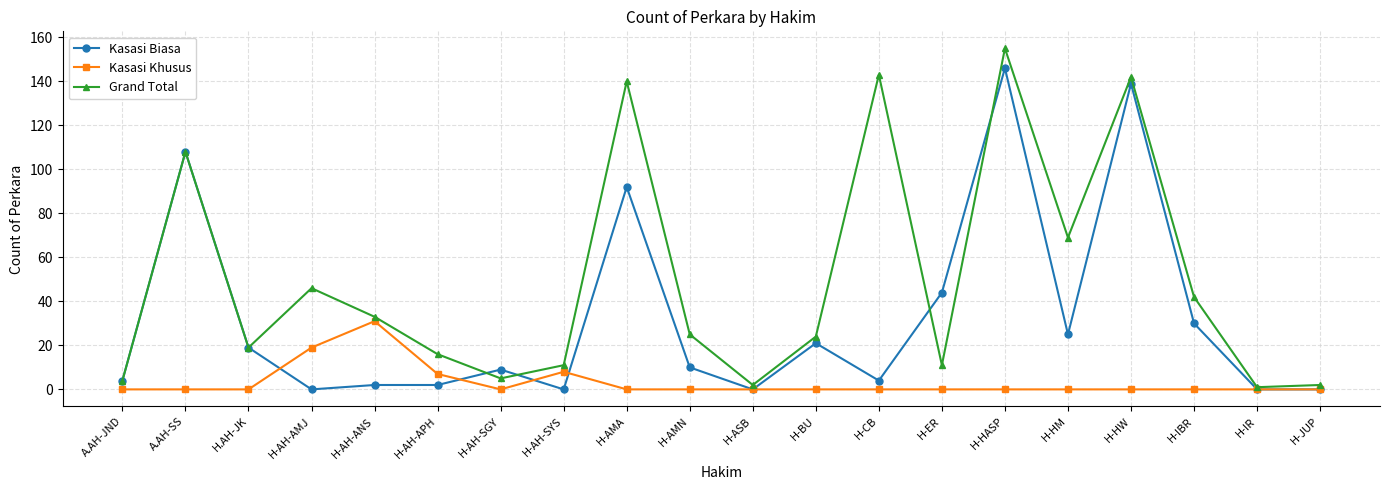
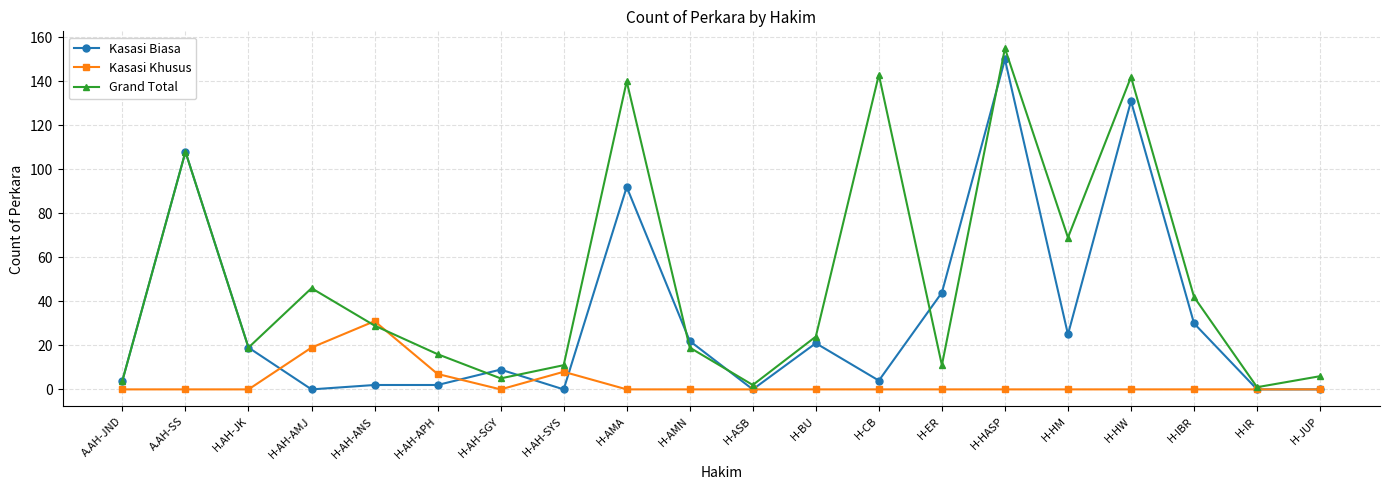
Grand Total, H-AH-ANS: 33 -> 29
Kasasi Biasa, H-AMN: 10 -> 22
Grand Total, H-AMN: 25 -> 19
Kasasi Biasa, H-HASP: 146 -> 150
Kasasi Biasa, H-HW: 139 -> 131
Grand Total, H-JUP: 2 -> 6
